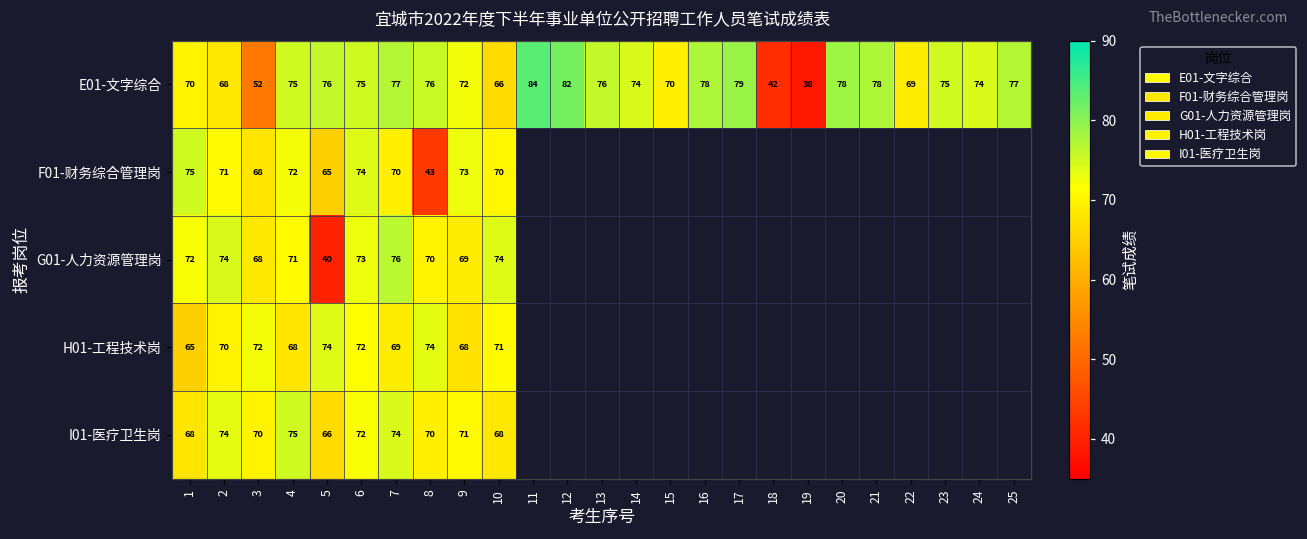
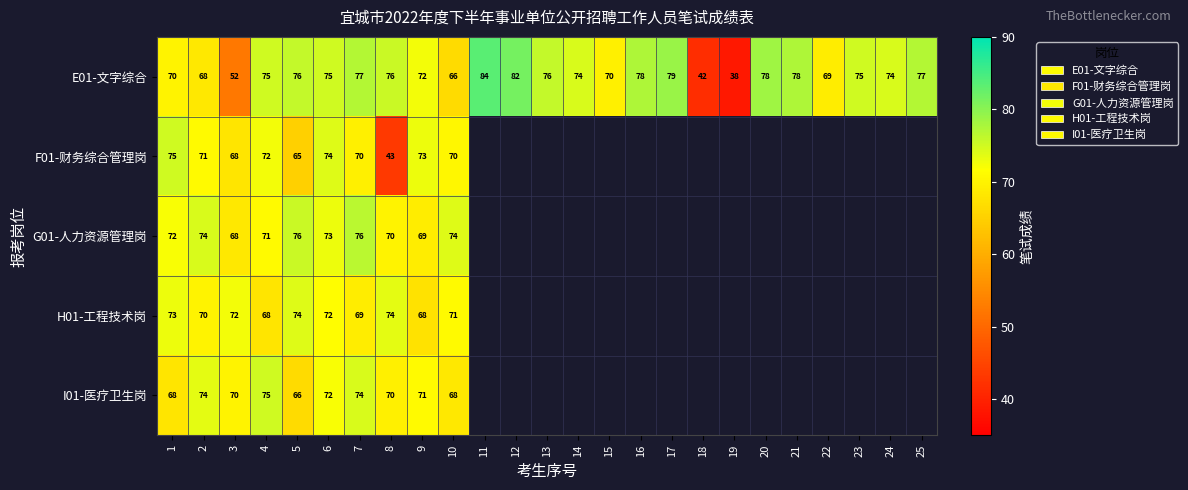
G01-人力资源管理岗, 5: 40 -> 76
H01-工程技术岗, 1: 65 -> 73
